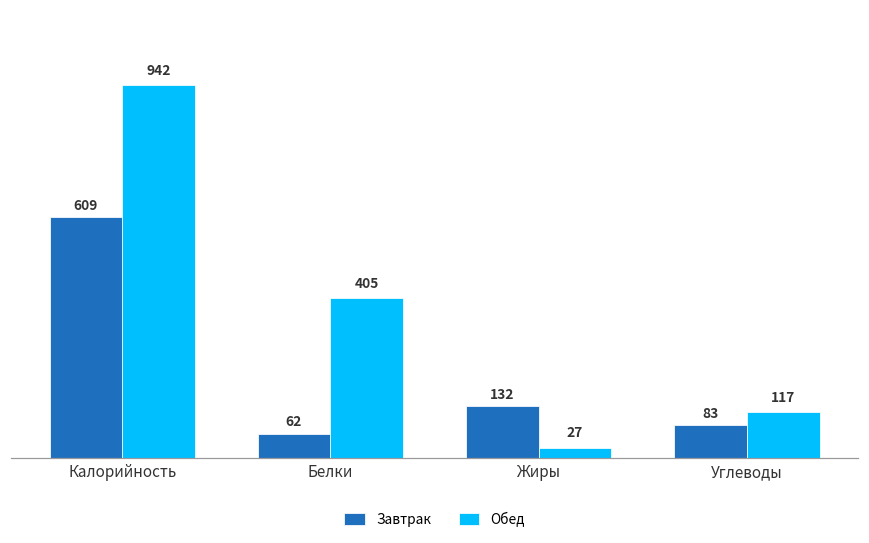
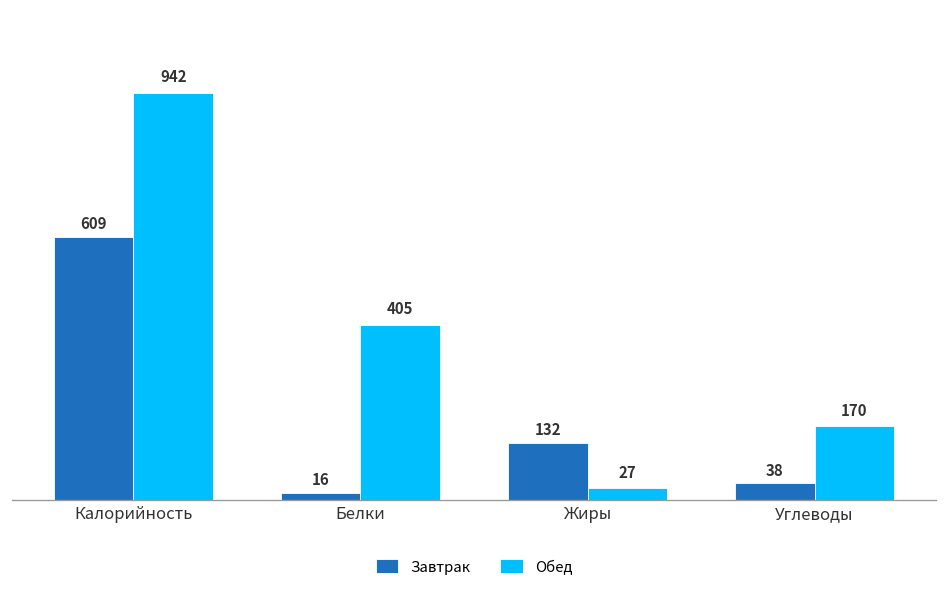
Завтрак, Белки: 62 -> 16
Завтрак, Углеводы: 83 -> 38
Обед, Углеводы: 117 -> 170
